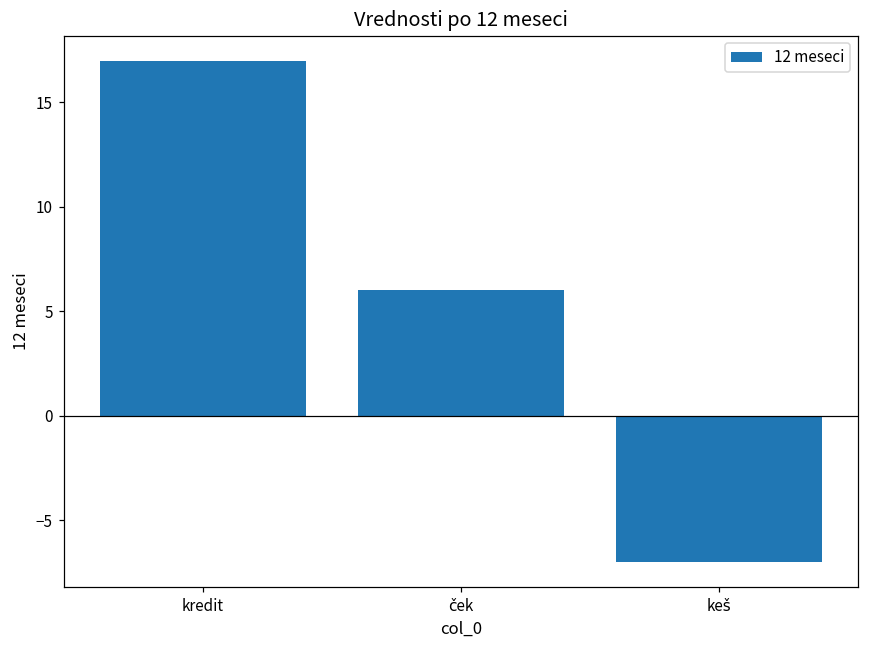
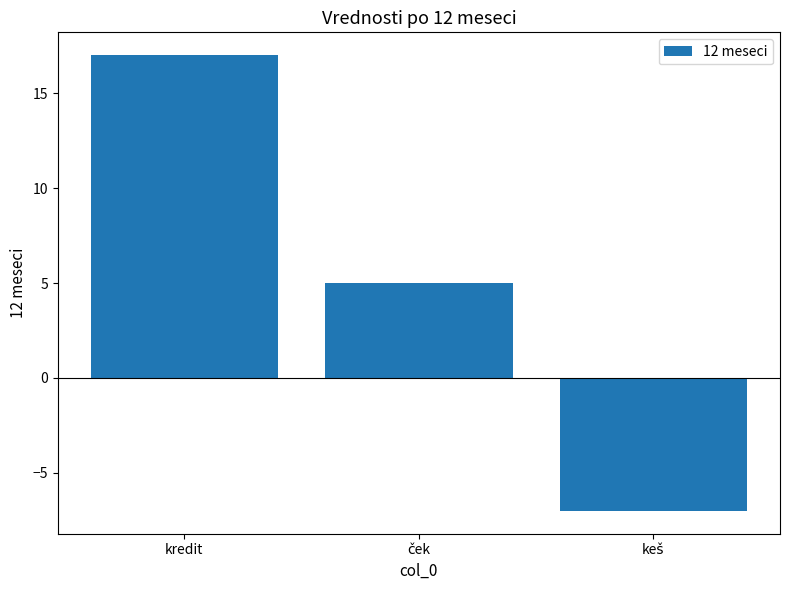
ček: 6 -> 5
